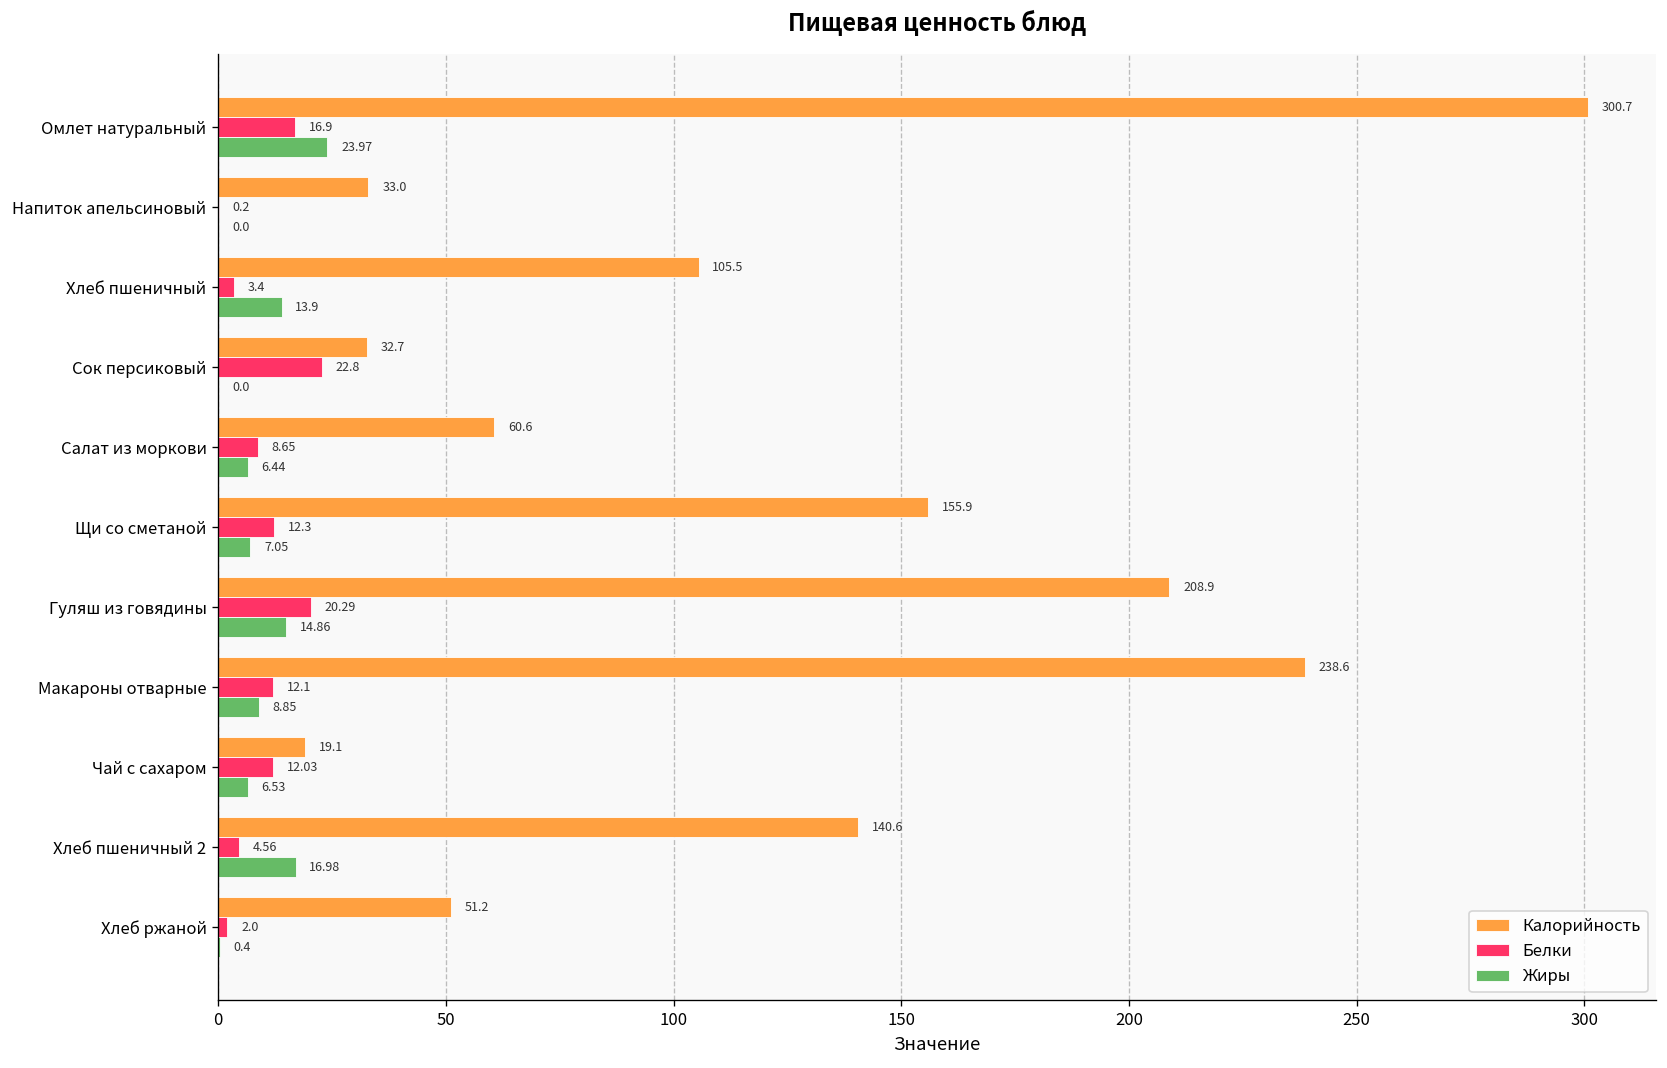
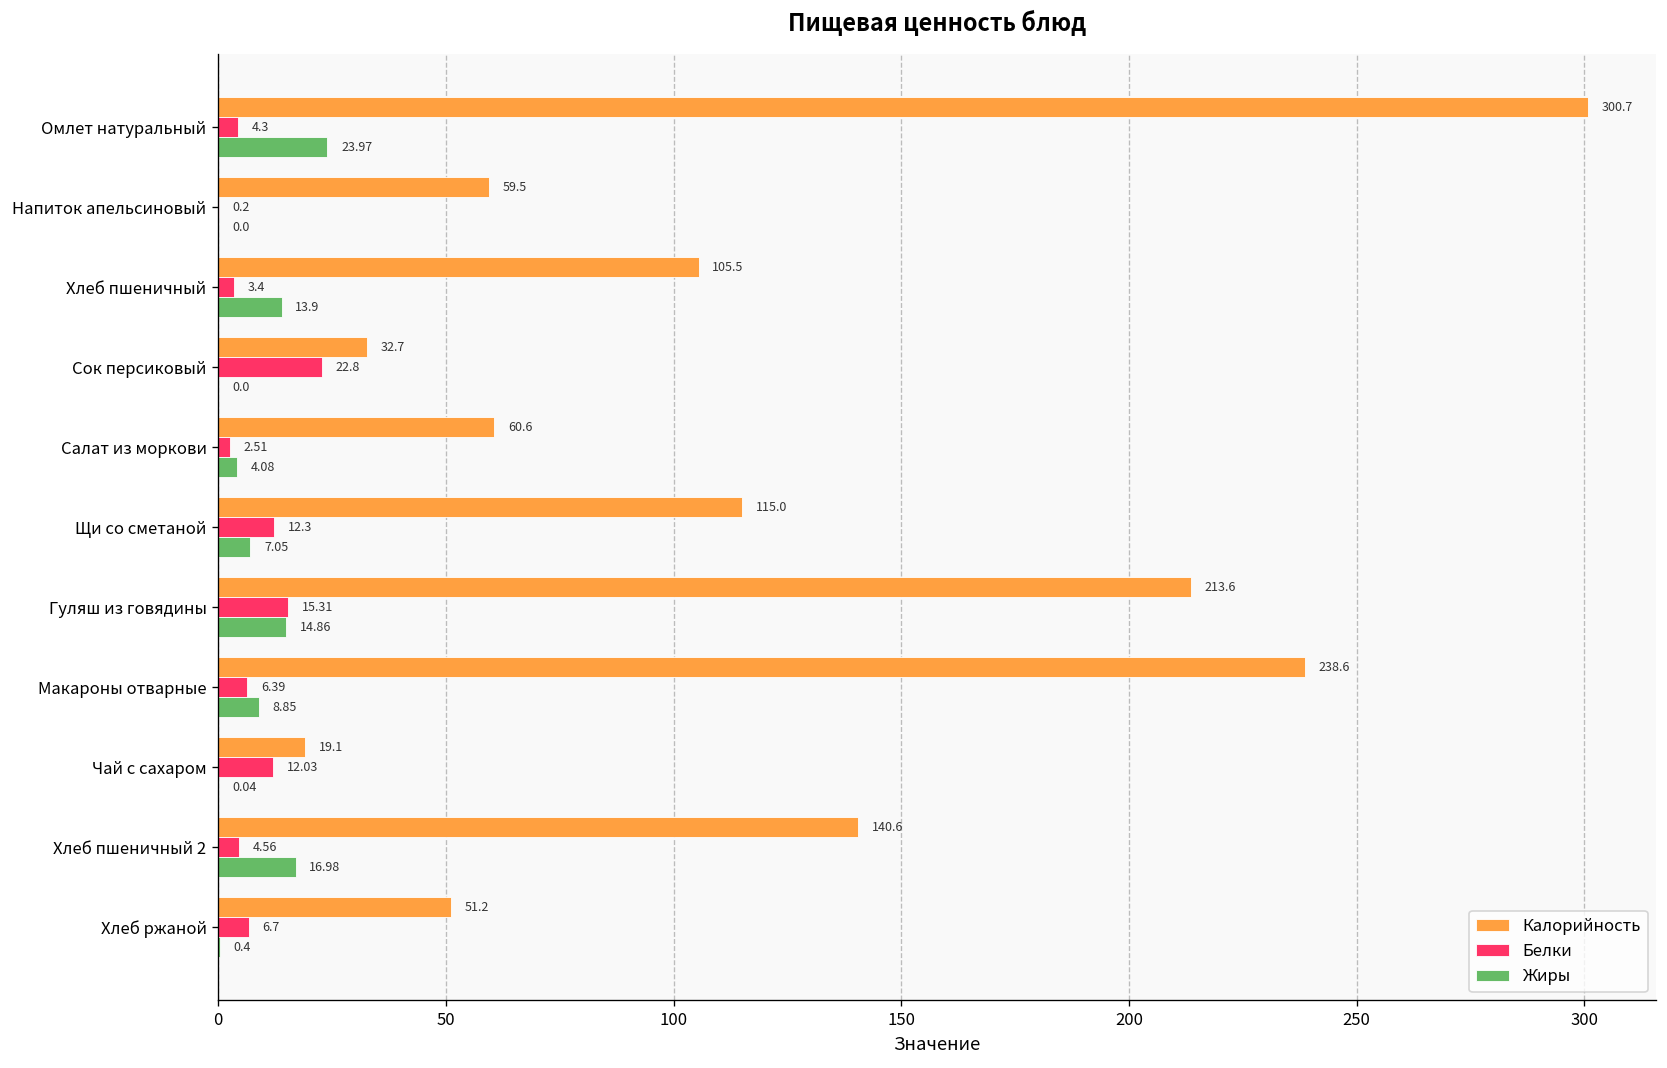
Белки, Омлет натуральный: 16.9 -> 4.3
Калорийность, Напиток апельсиновый: 33.0 -> 59.5
Белки, Салат из моркови: 8.65 -> 2.51
Жиры, Салат из моркови: 6.44 -> 4.08
Калорийность, Щи со сметаной: 155.9 -> 115.0
Калорийность, Гуляш из говядины: 208.9 -> 213.6
Белки, Гуляш из говядины: 20.29 -> 15.31
Белки, Макароны отварные: 12.1 -> 6.39
Жиры, Чай с сахаром: 6.53 -> 0.04
Белки, Хлеб ржаной: 2.0 -> 6.7
